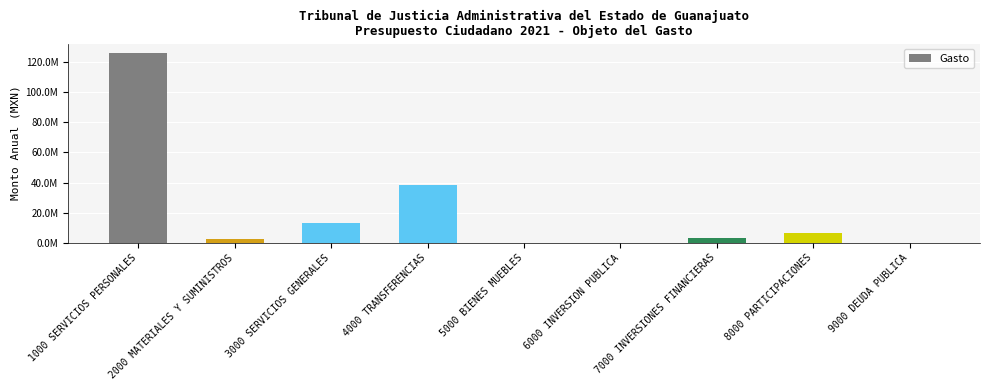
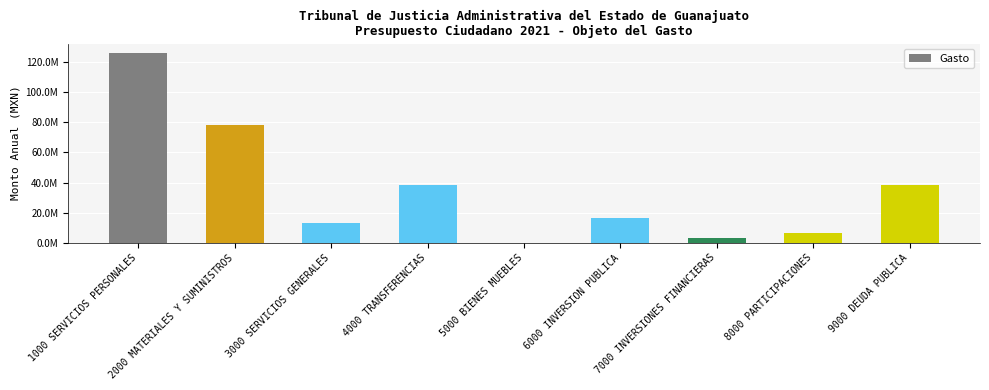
2000 MATERIALES Y SUMINISTROS: 3000000 -> 78000000
6000 INVERSION PUBLICA: 0 -> 16000000
9000 DEUDA PUBLICA: 0 -> 38000000
